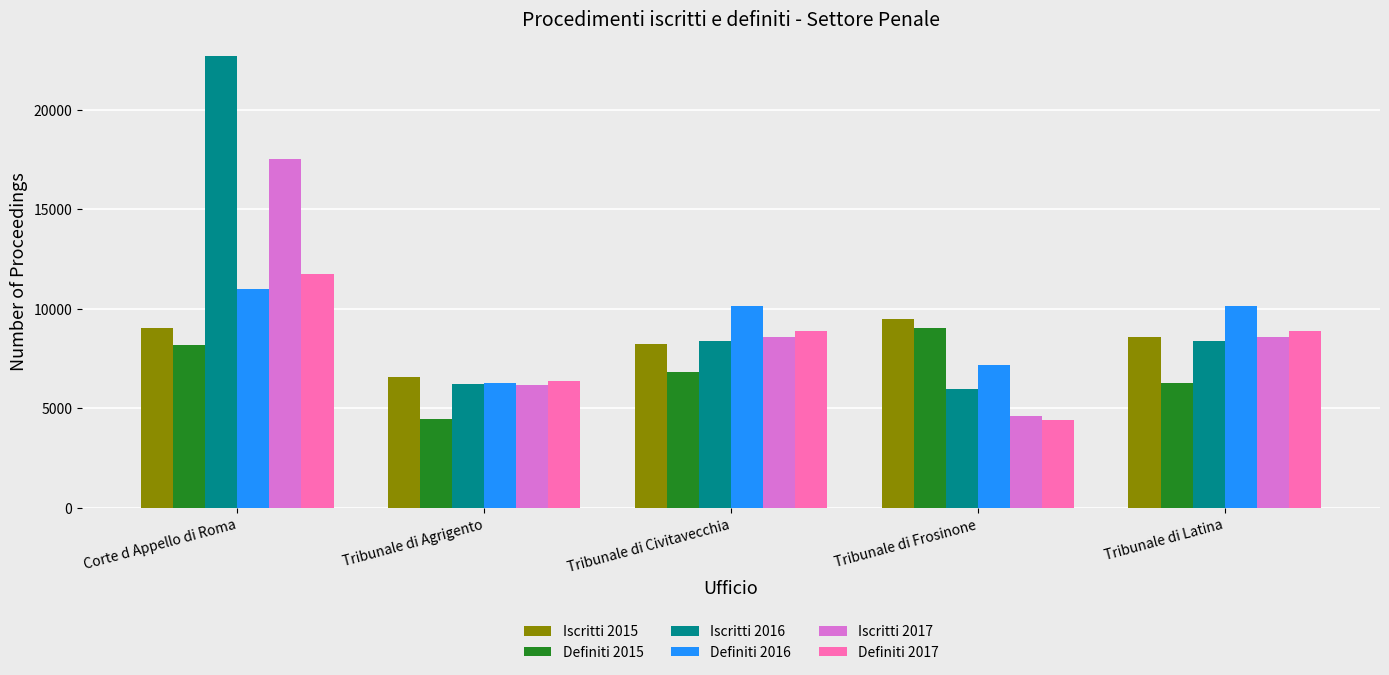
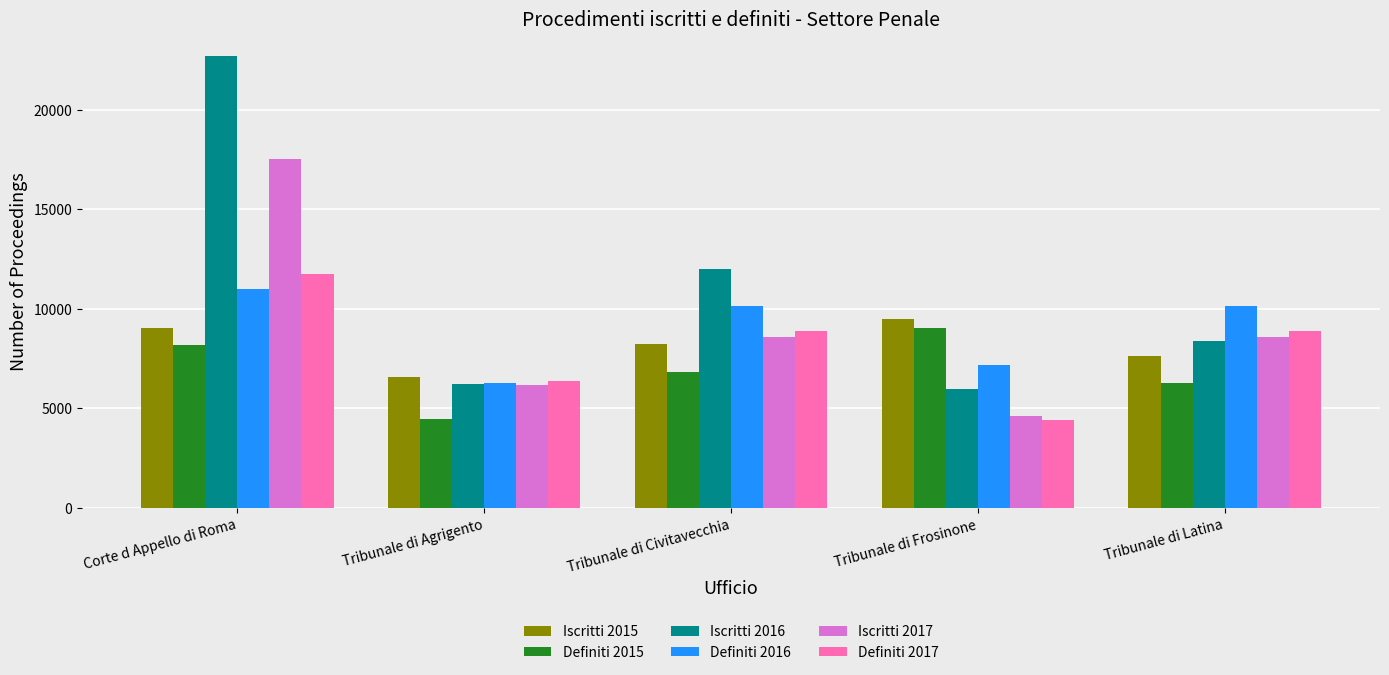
Iscritti 2016, Tribunale di Civitavecchia: 8400 -> 12000
Iscritti 2015, Tribunale di Latina: 8600 -> 7600
